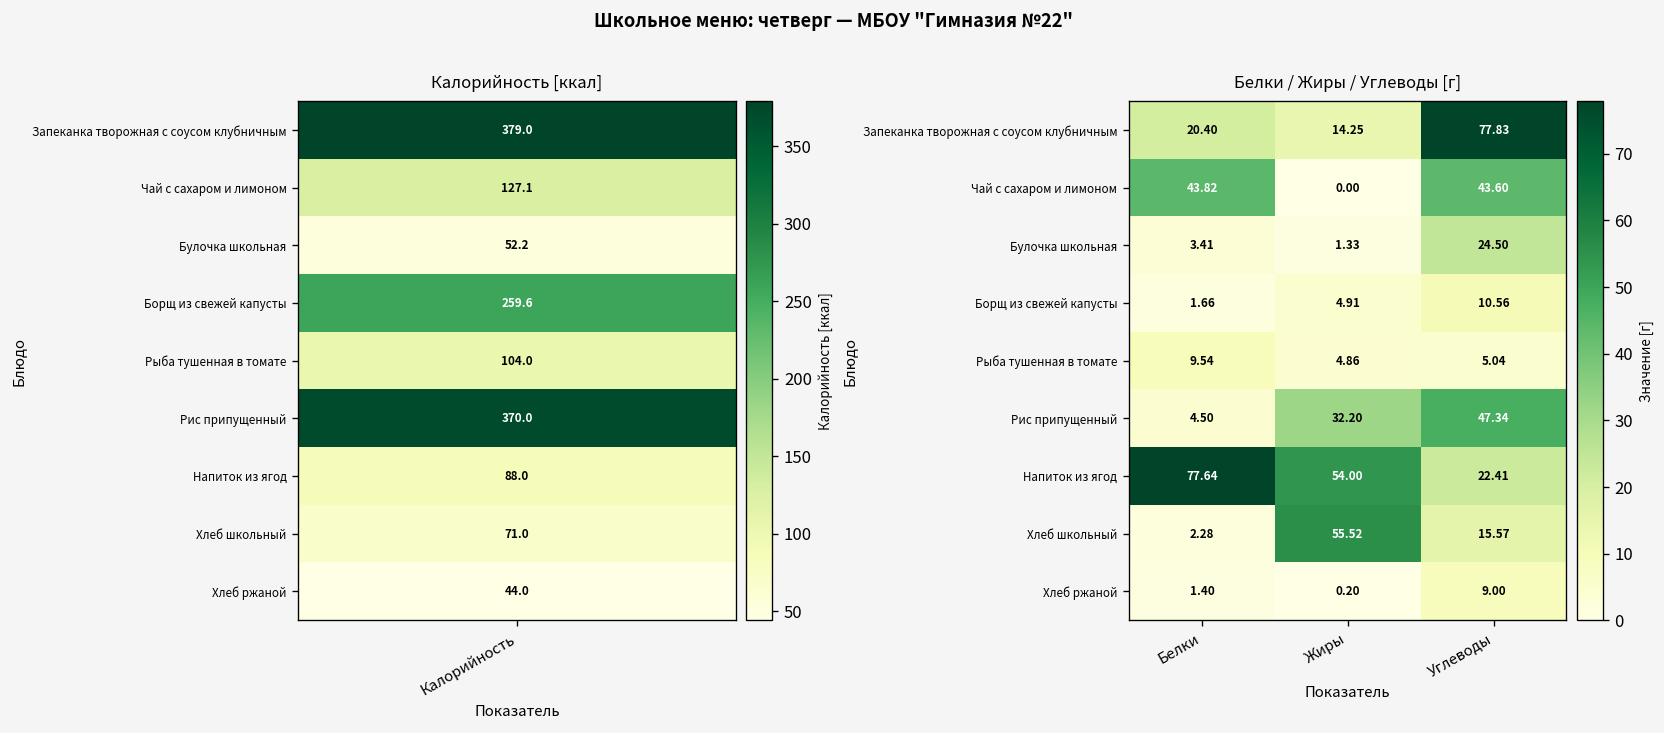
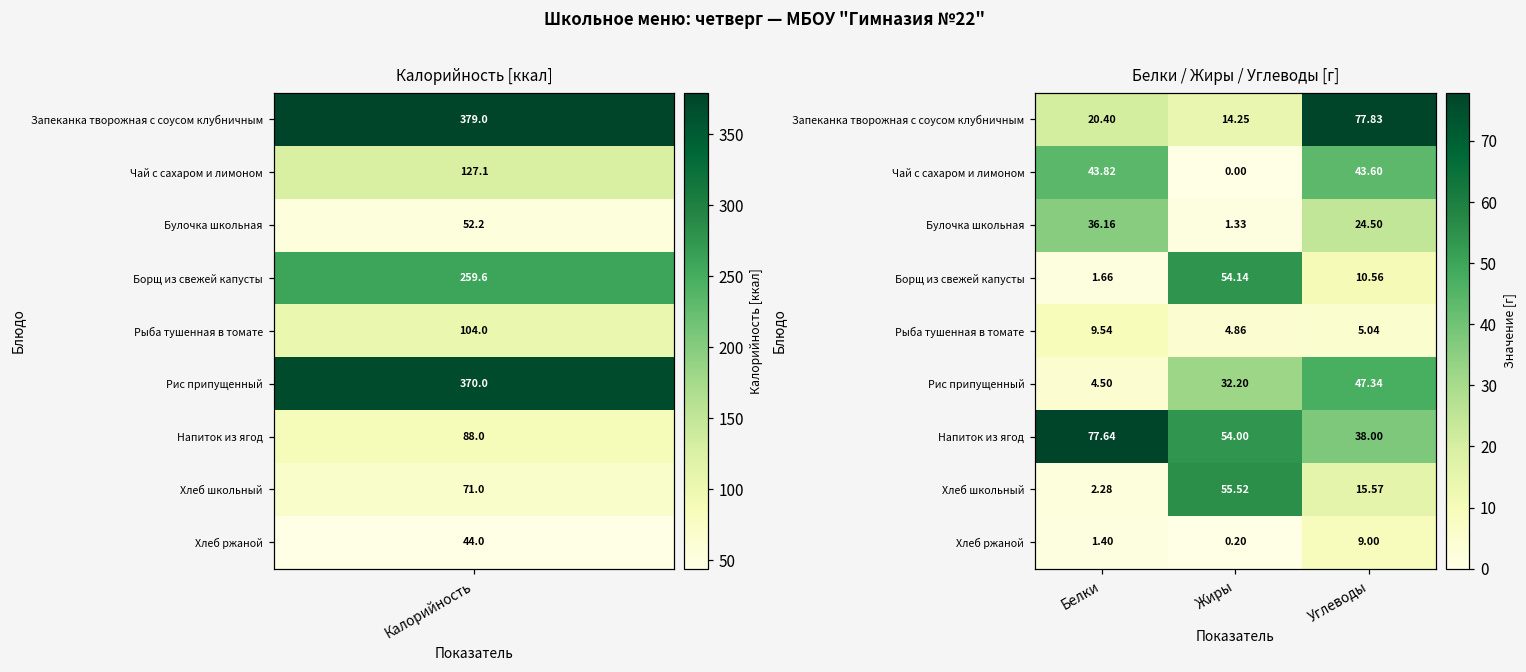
Белки / Жиры / Углеводы [г], Булочка школьная, Белки: 3.41 -> 36.16
Белки / Жиры / Углеводы [г], Борщ из свежей капусты, Жиры: 4.91 -> 54.14
Белки / Жиры / Углеводы [г], Напиток из ягод, Углеводы: 22.41 -> 38.00
